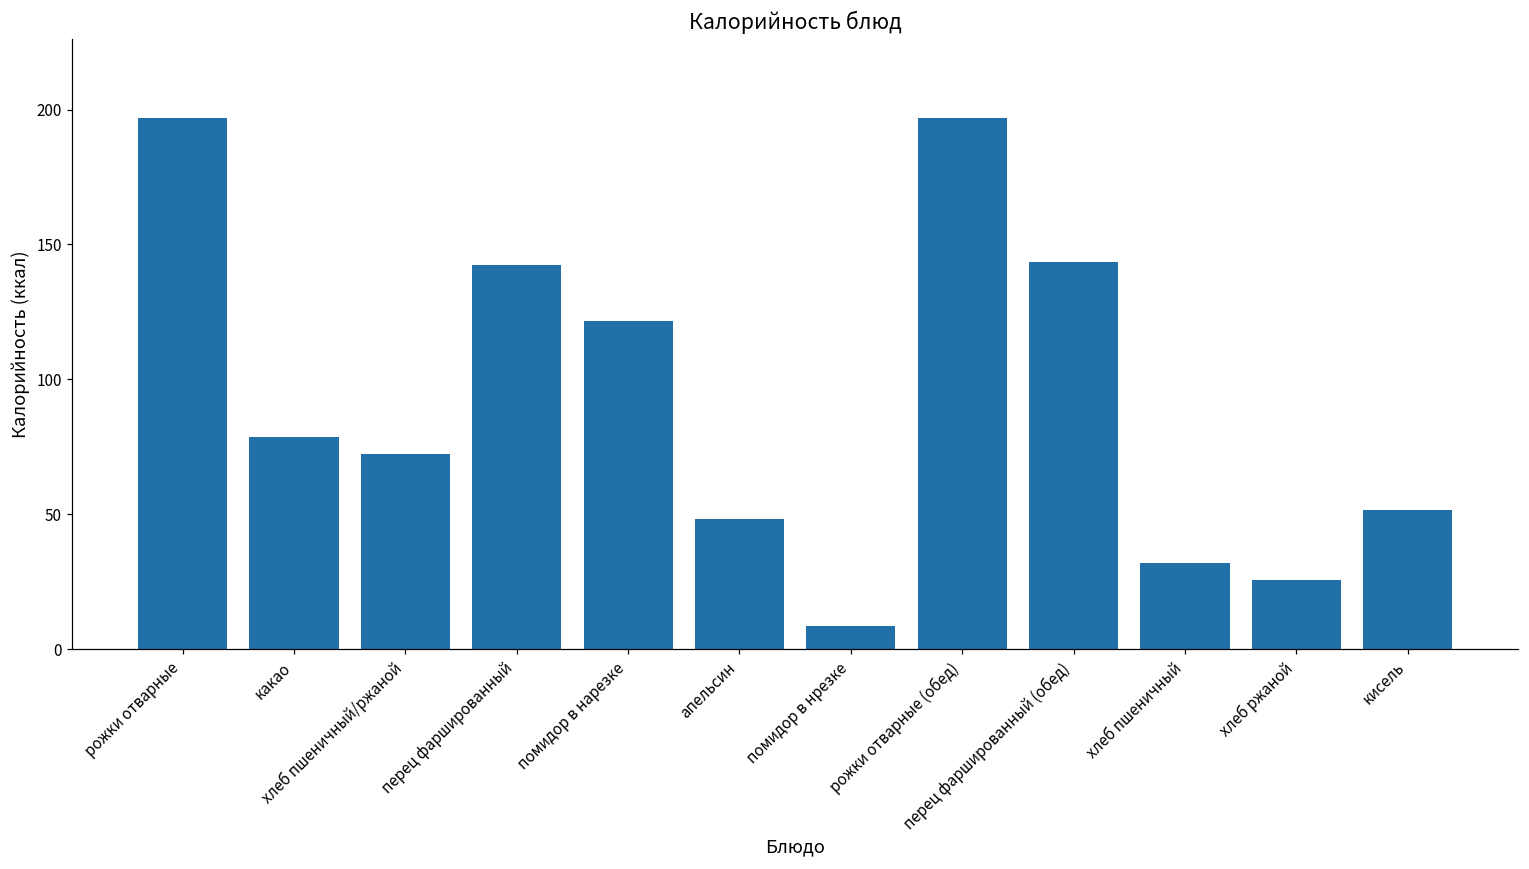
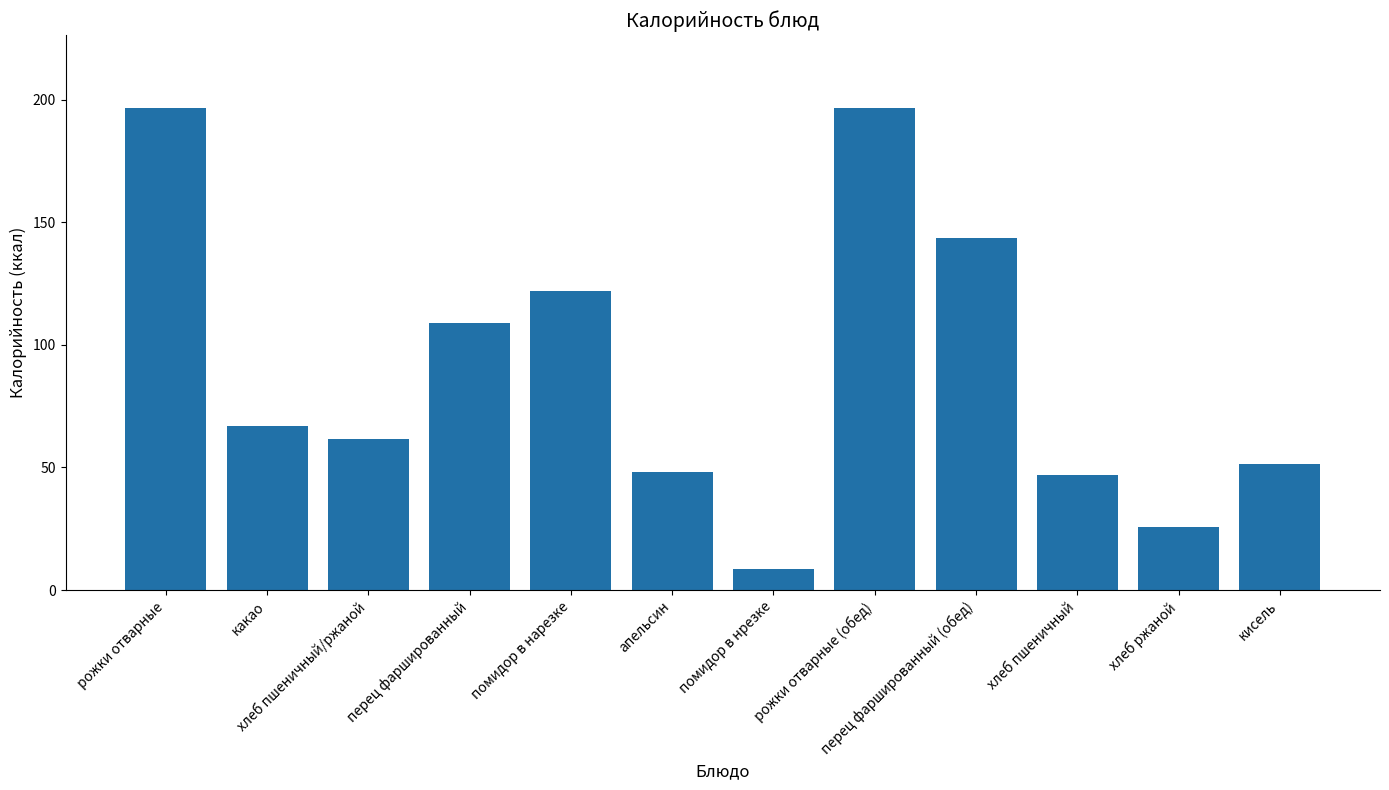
какао: 79 -> 67
хлеб пшеничный/ржаной: 73 -> 62
перец фаршированный: 142 -> 109
хлеб пшеничный: 32 -> 47
